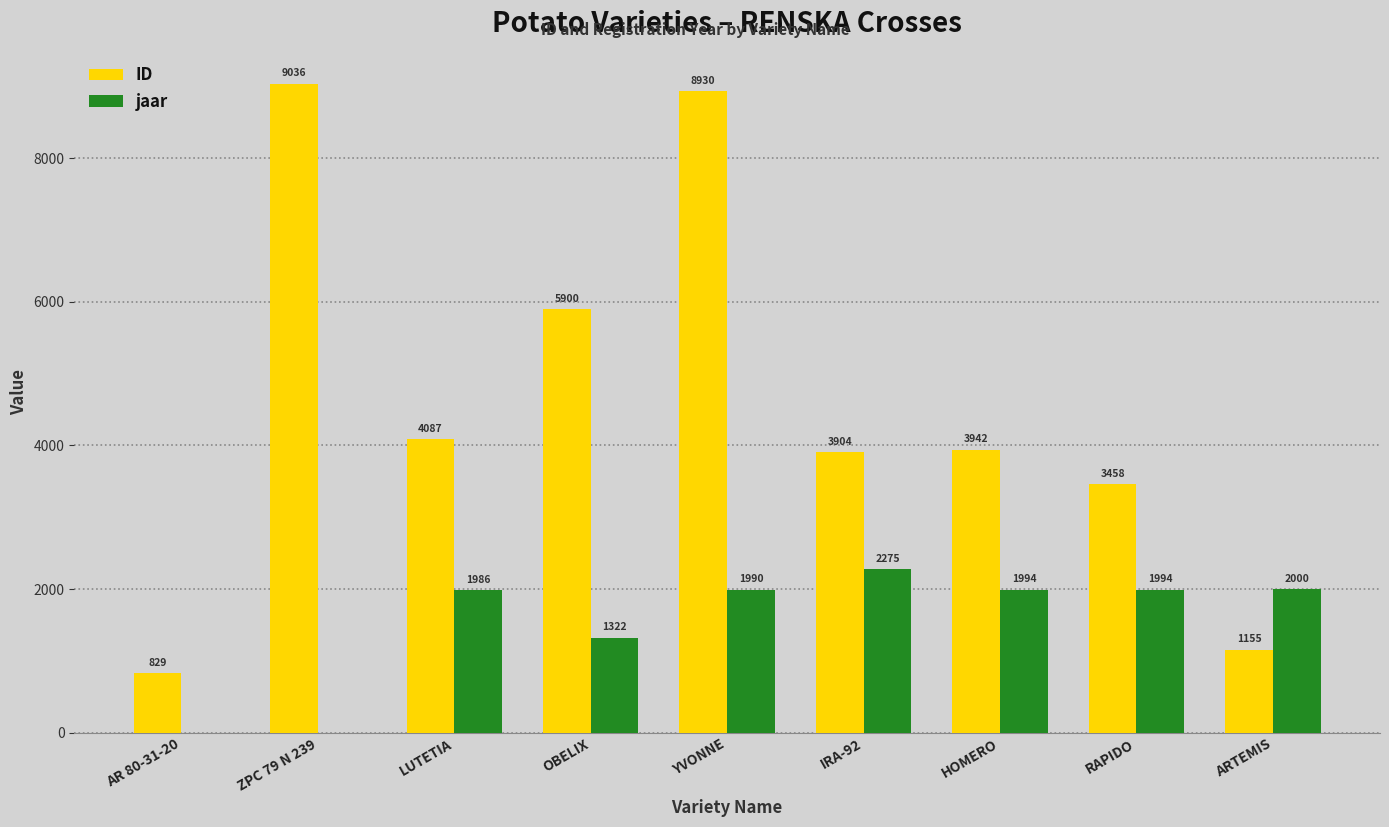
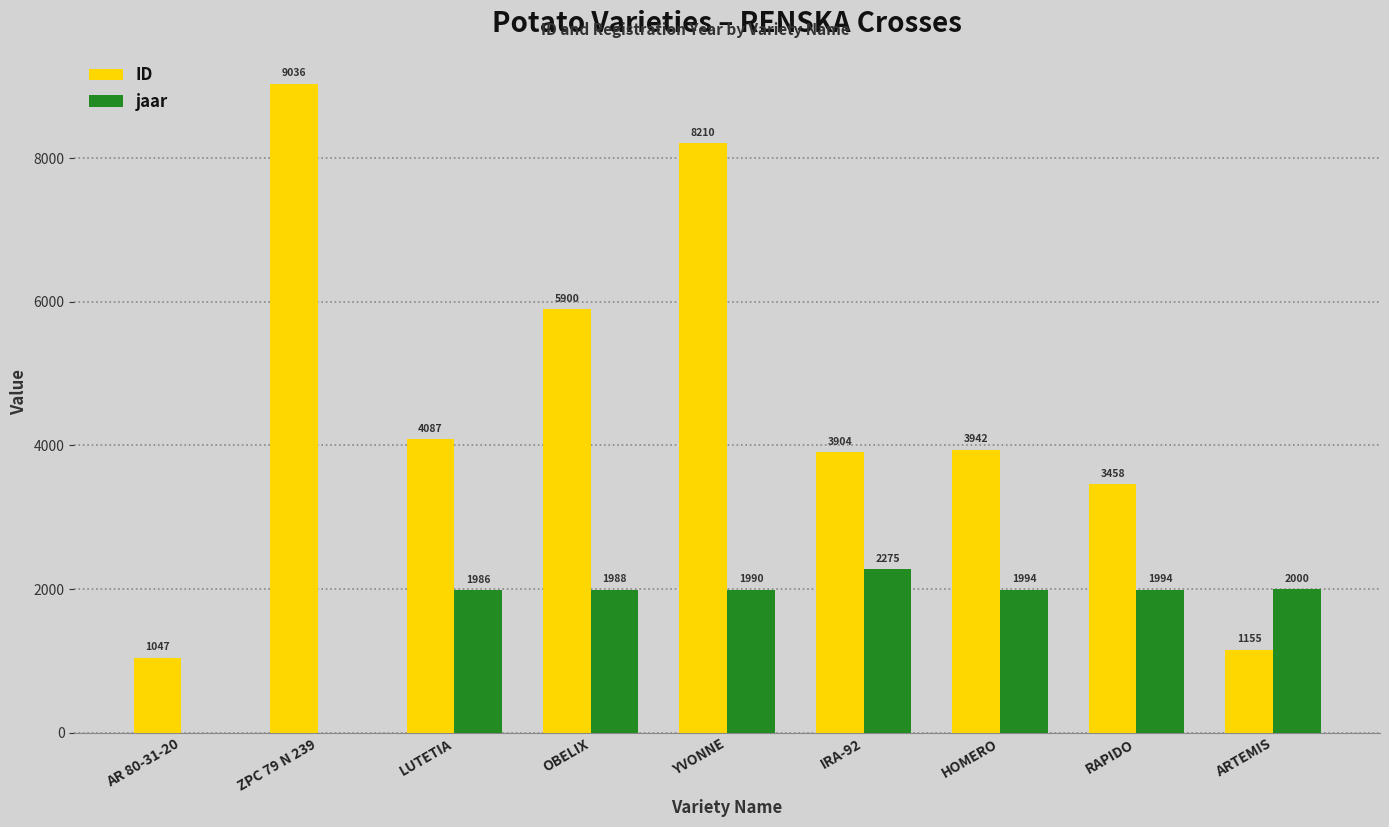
ID, AR 80-31-20: 829 -> 1047
jaar, OBELIX: 1322 -> 1988
ID, YVONNE: 8930 -> 8210
